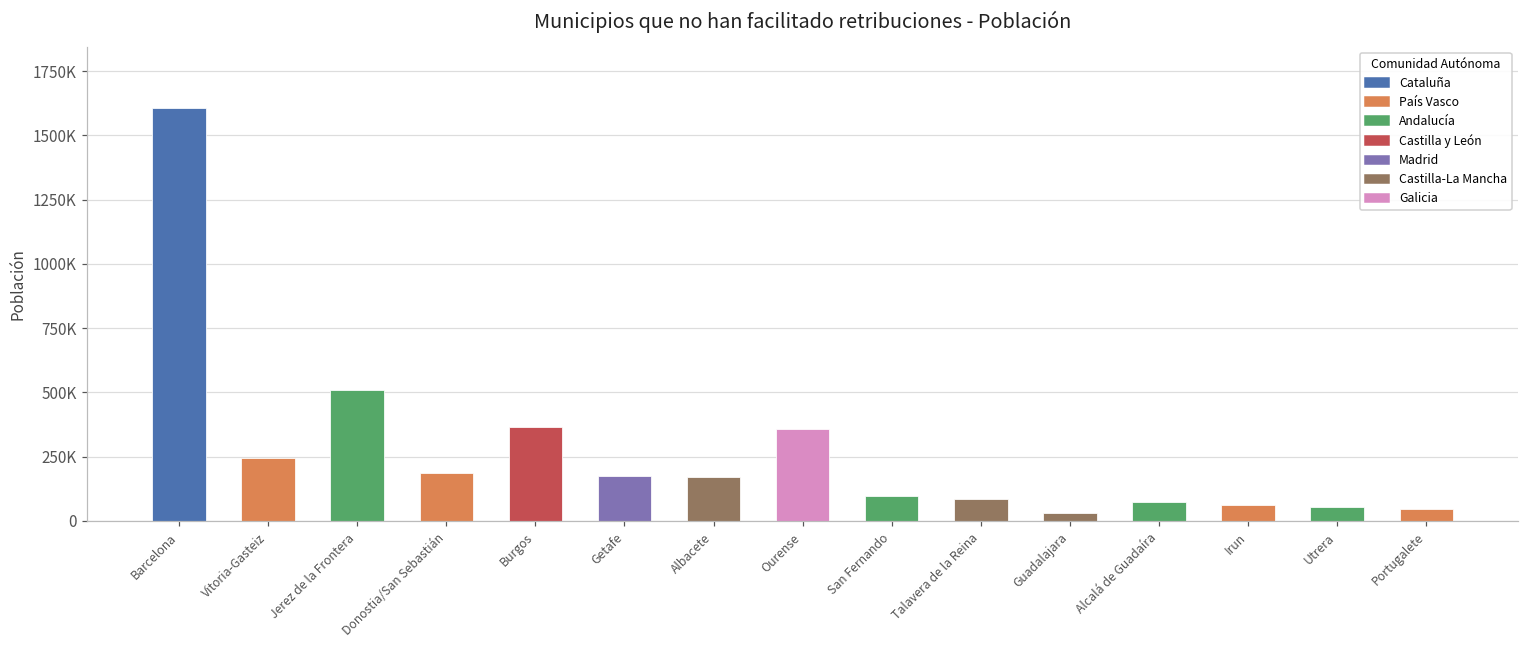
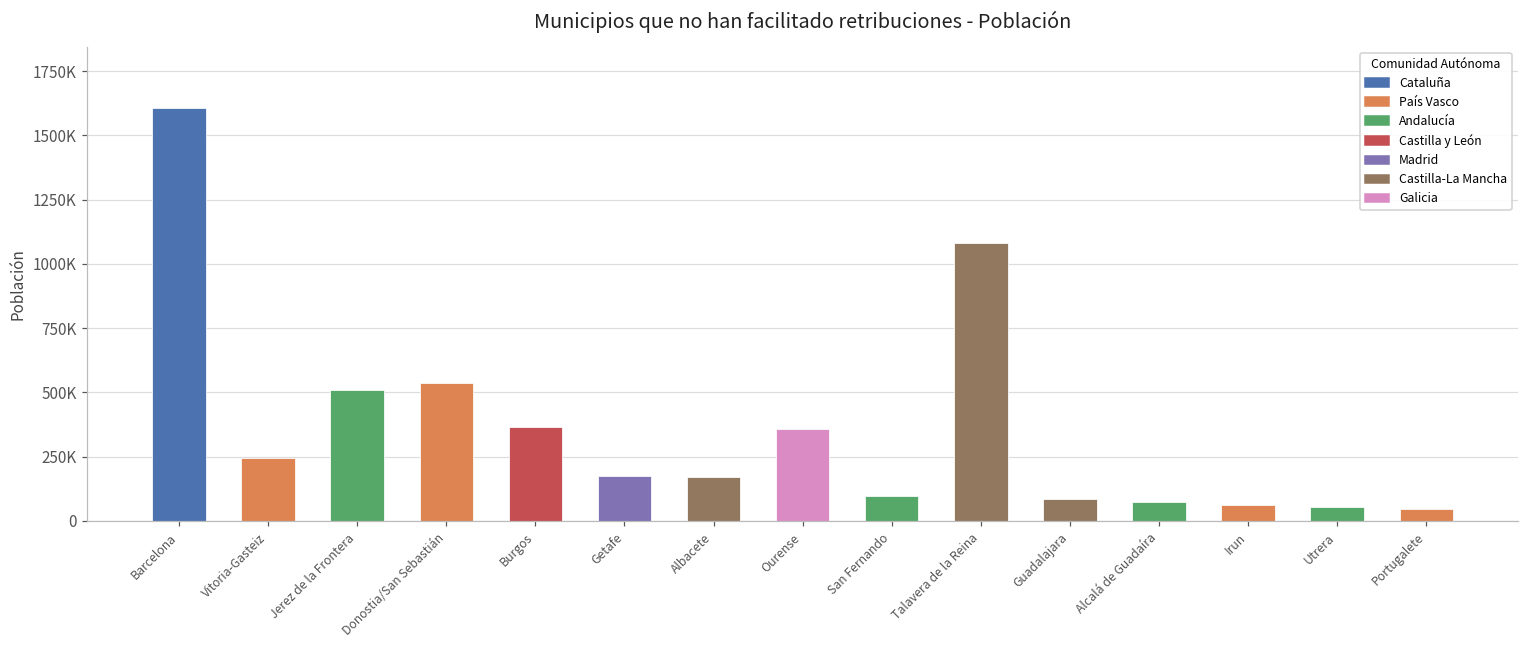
Donostia/San Sebastián: 190000 -> 540000
Talavera de la Reina: 90000 -> 1080000
Guadalajara: 30000 -> 80000
